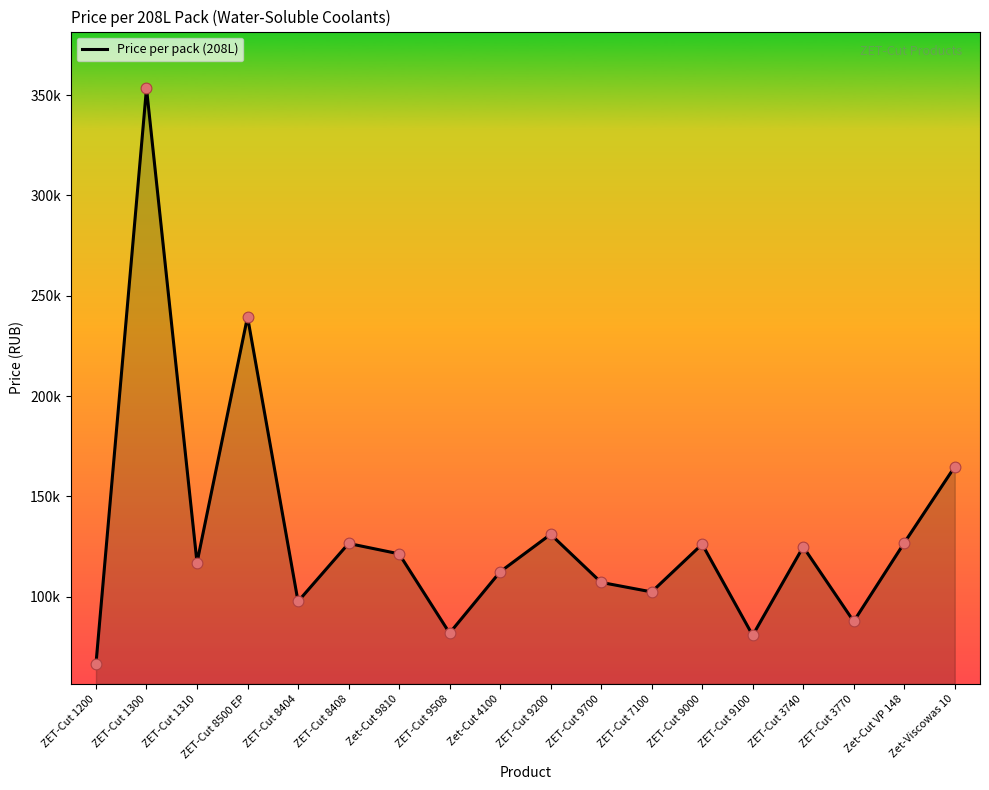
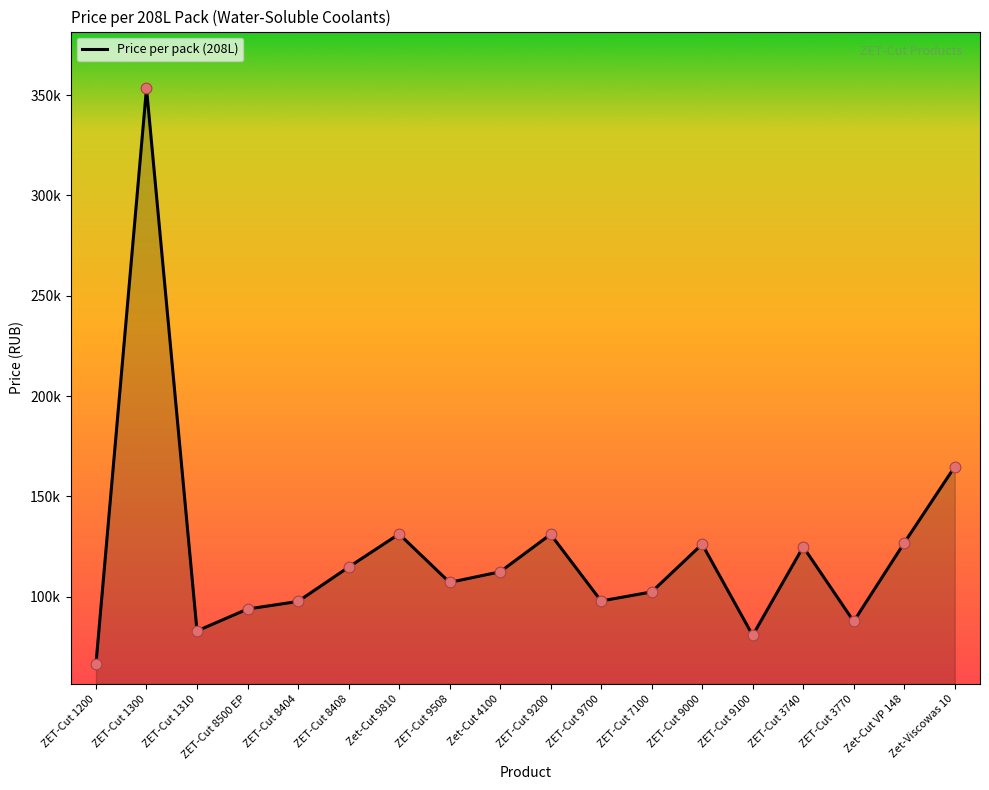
ZET-Cut 1310: 117000 -> 83000
ZET-Cut 8500 EP: 240000 -> 94000
ZET-Cut 8408: 127000 -> 115000
Zet-Cut 9810: 121000 -> 131000
ZET-Cut 9508: 82000 -> 107000
ZET-Cut 9700: 107000 -> 98000
